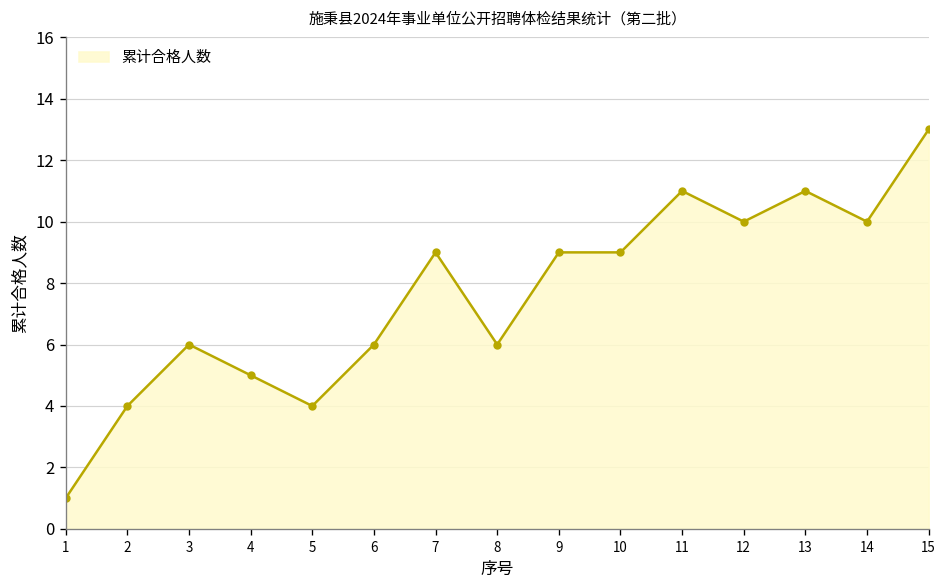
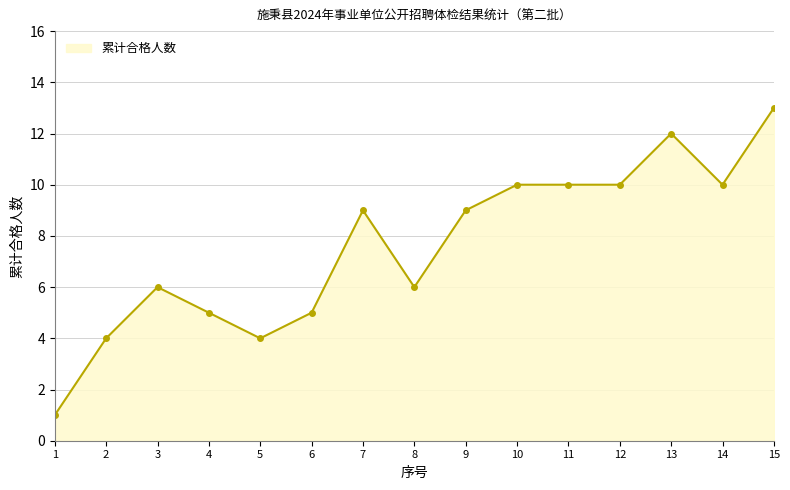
6: 6 -> 5
10: 9 -> 10
11: 11 -> 10
13: 11 -> 12
